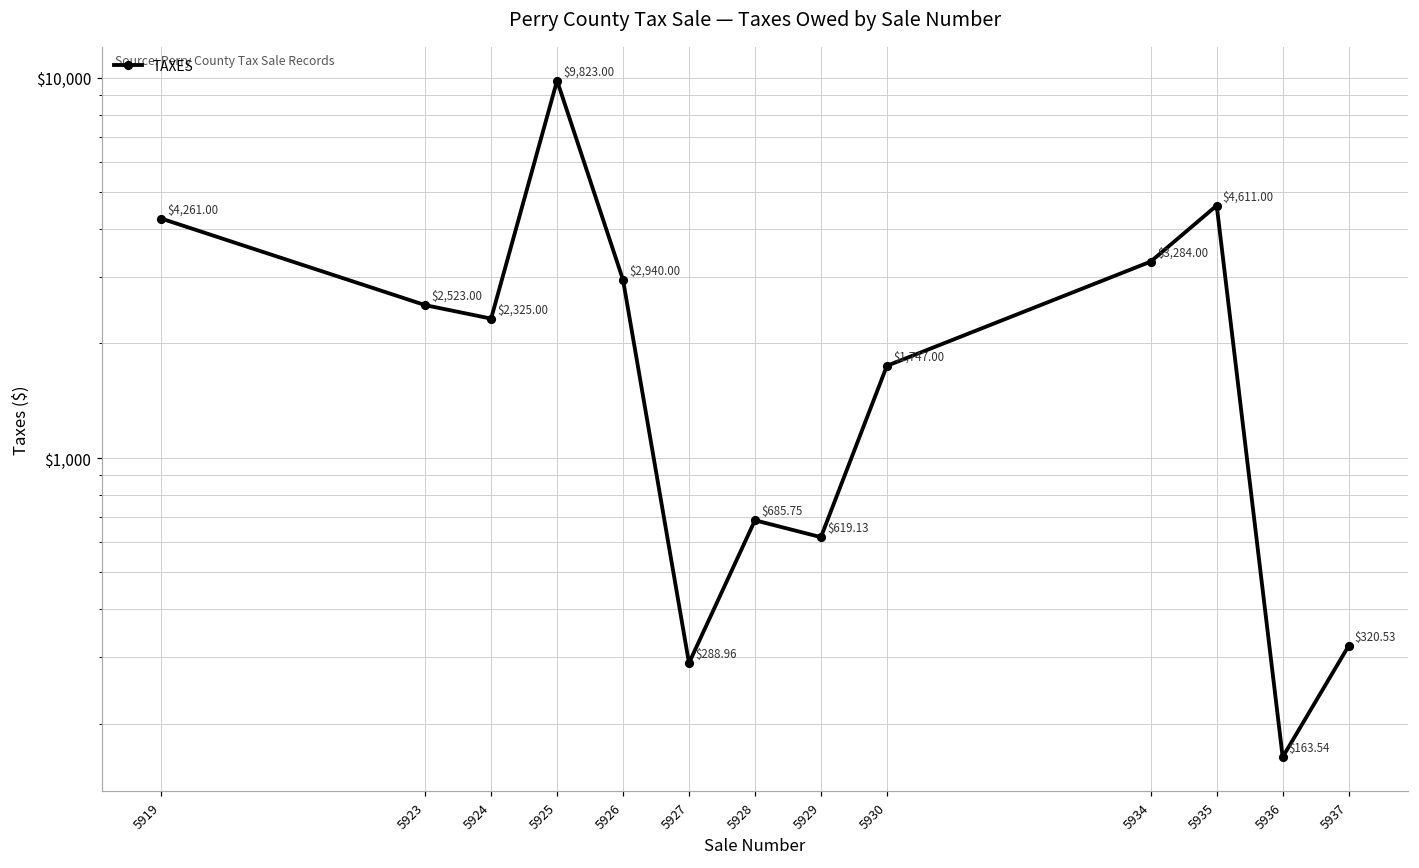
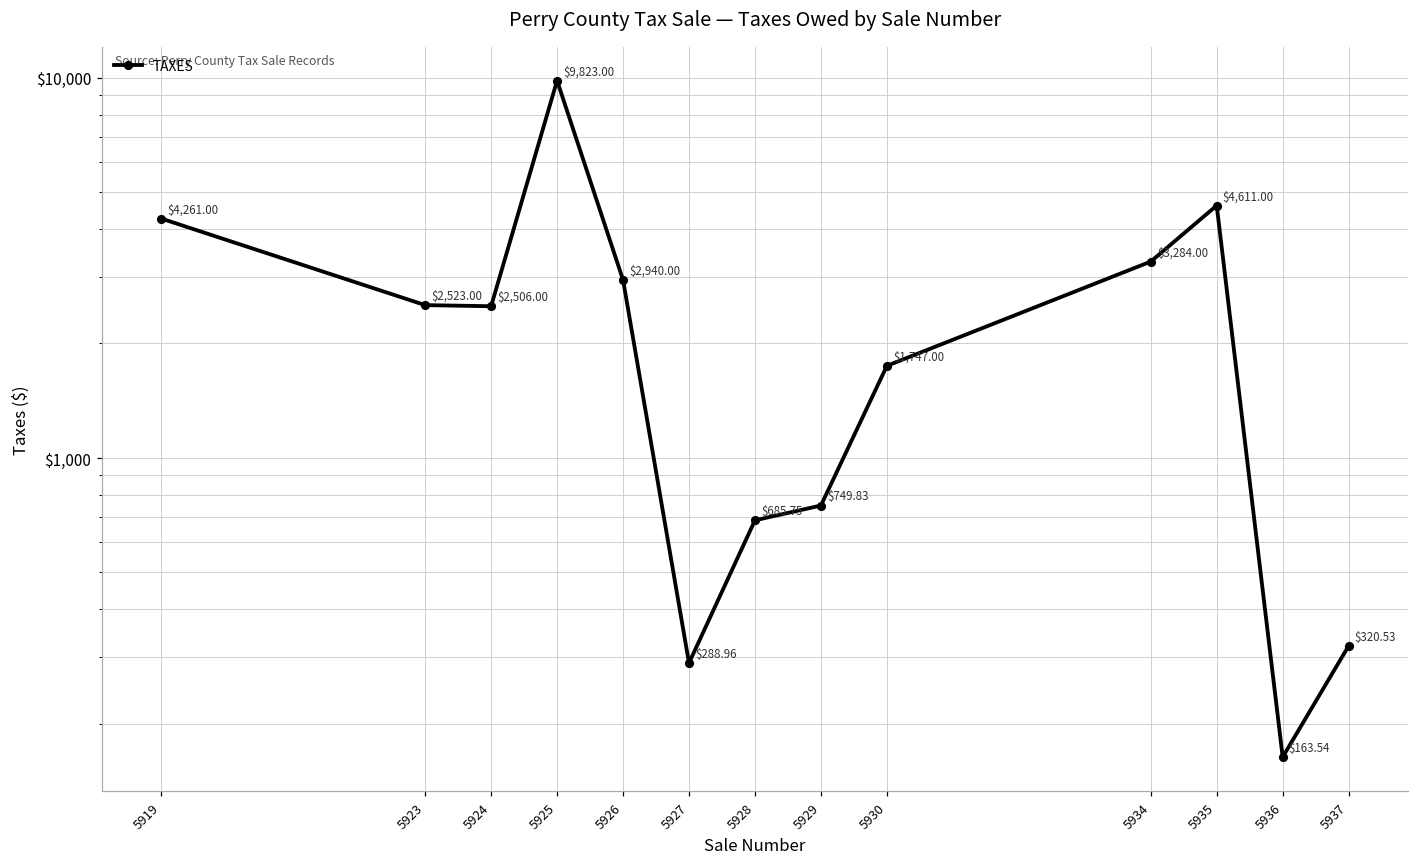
5924: $2,325.00 -> $2,506.00
5929: $619.13 -> $749.83
